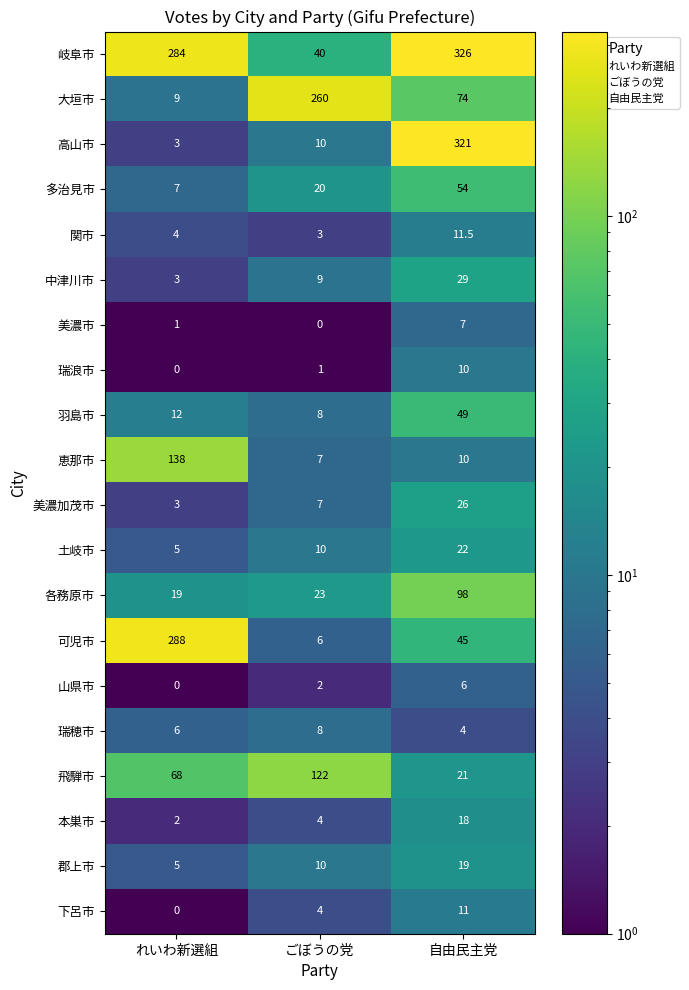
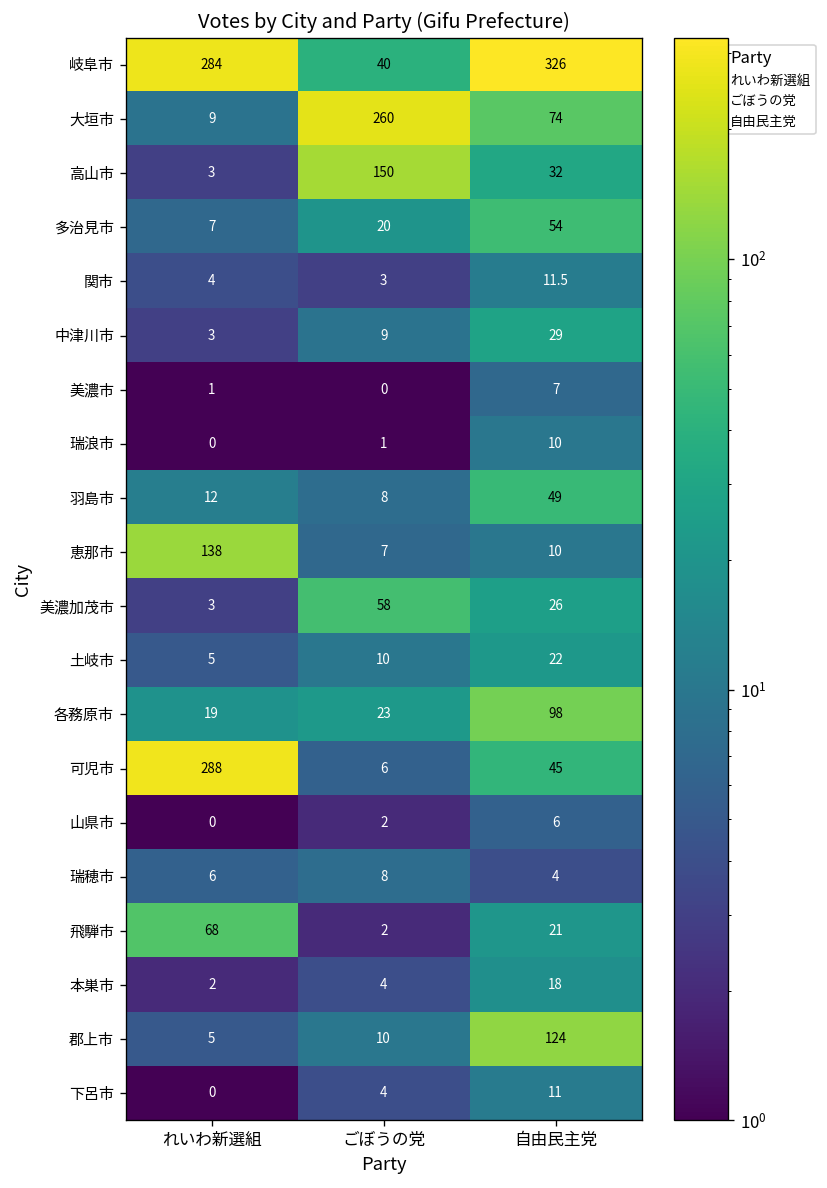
高山市, ごぼうの党: 10 -> 150
高山市, 自由民主党: 321 -> 32
美濃加茂市, ごぼうの党: 7 -> 58
飛騨市, ごぼうの党: 122 -> 2
郡上市, 自由民主党: 19 -> 124
